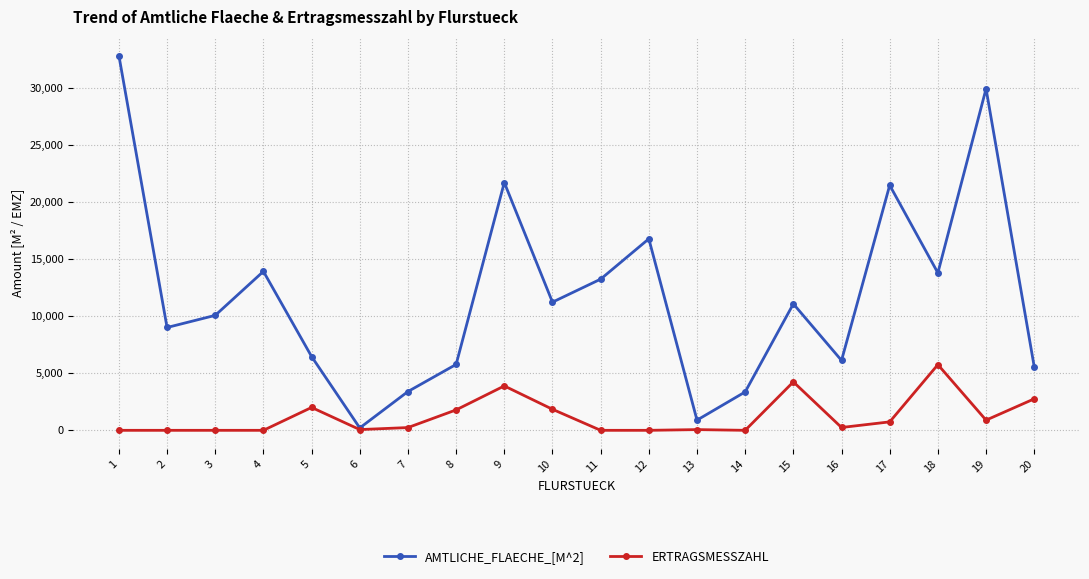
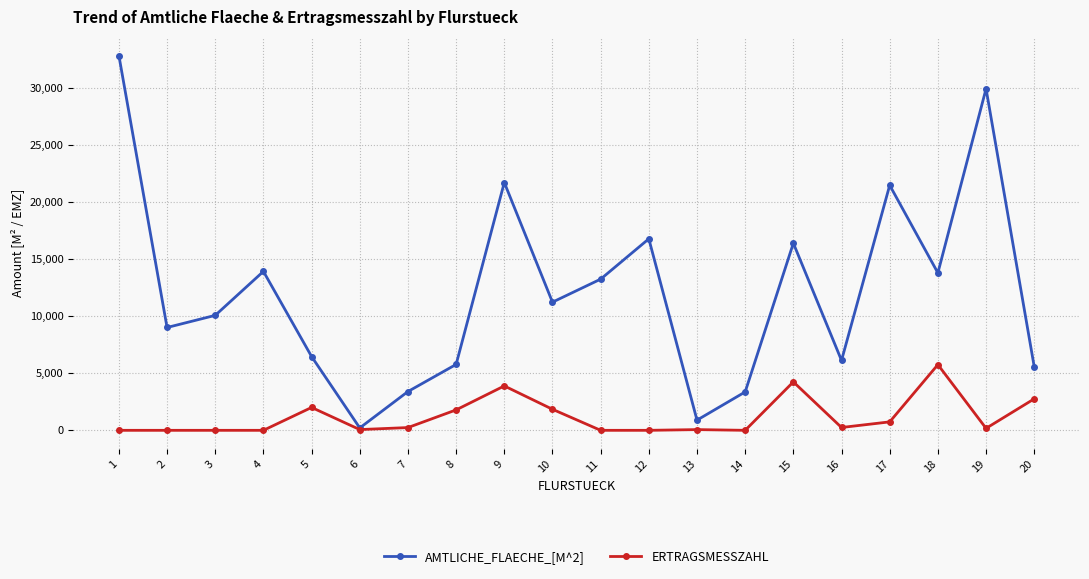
AMTLICHE_FLAECHE_[M^2], 15: 11,100 -> 16,400
ERTRAGSMESSZAHL, 19: 900 -> 200
